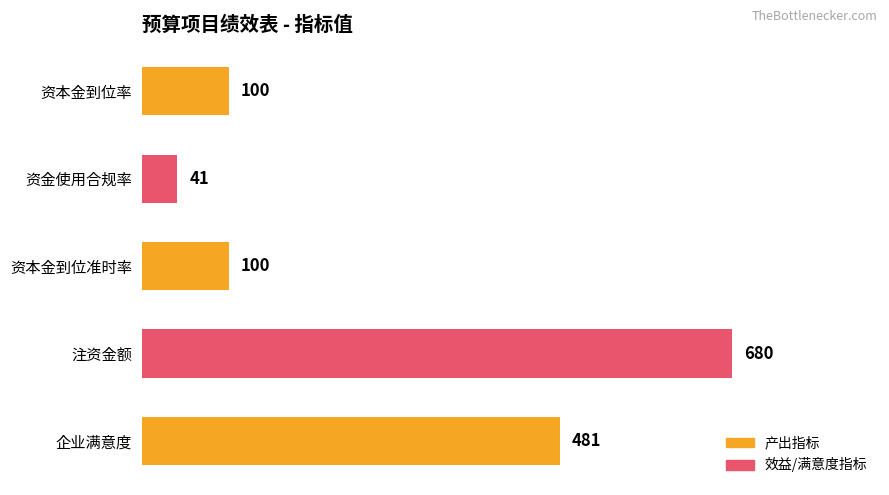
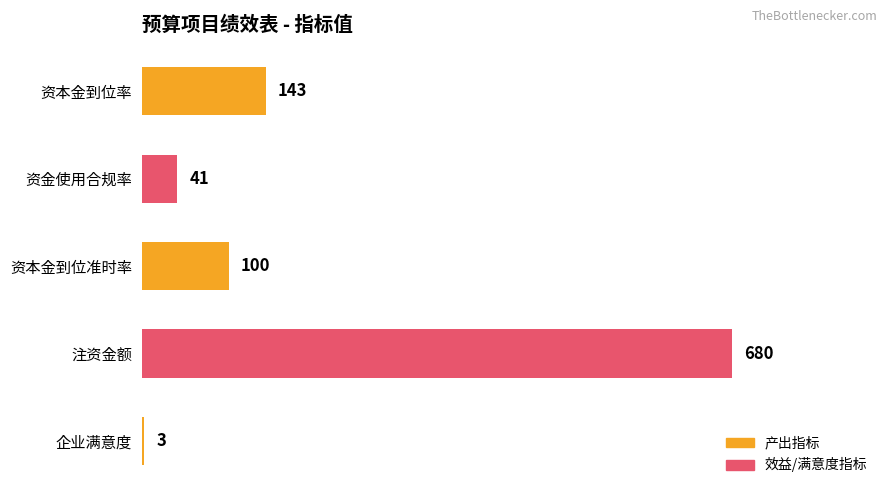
资本金到位率: 100 -> 143
企业满意度: 481 -> 3
